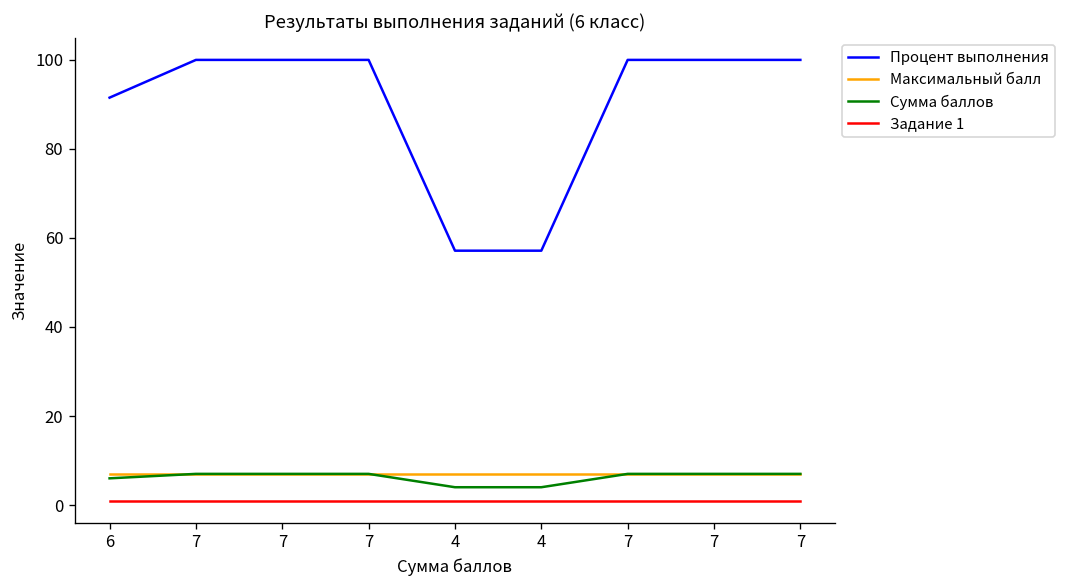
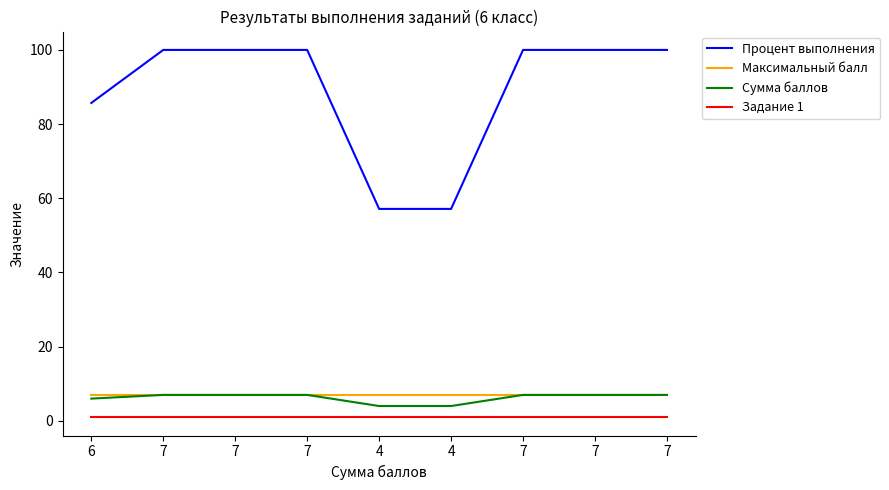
Процент выполнения, 6: 92 -> 86
